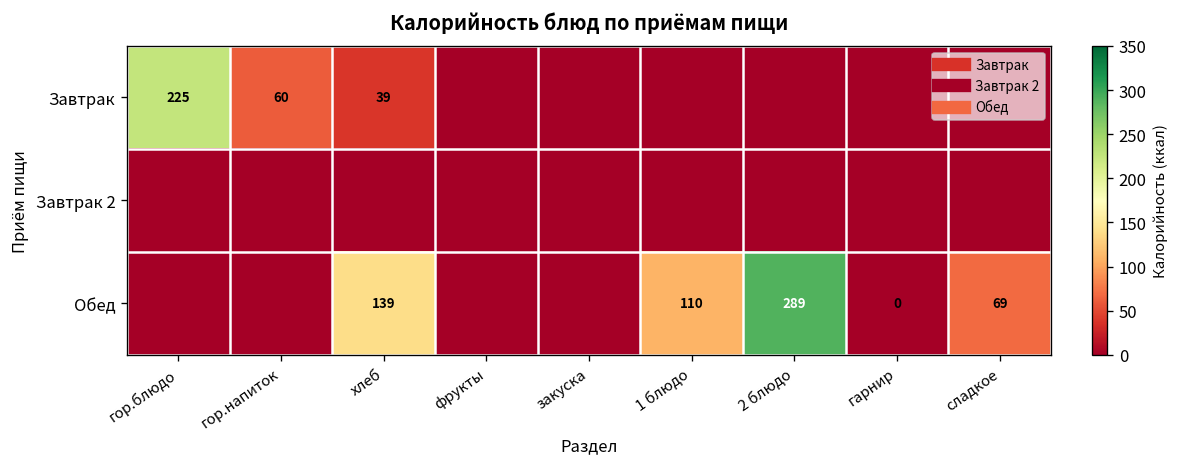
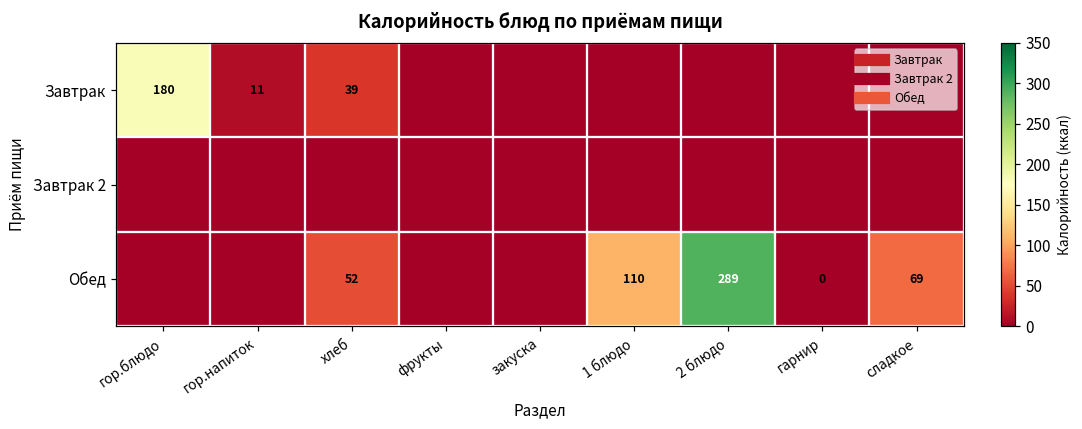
Завтрак, гор.блюдо: 225 -> 180
Завтрак, гор.напиток: 60 -> 11
Обед, хлеб: 139 -> 52
